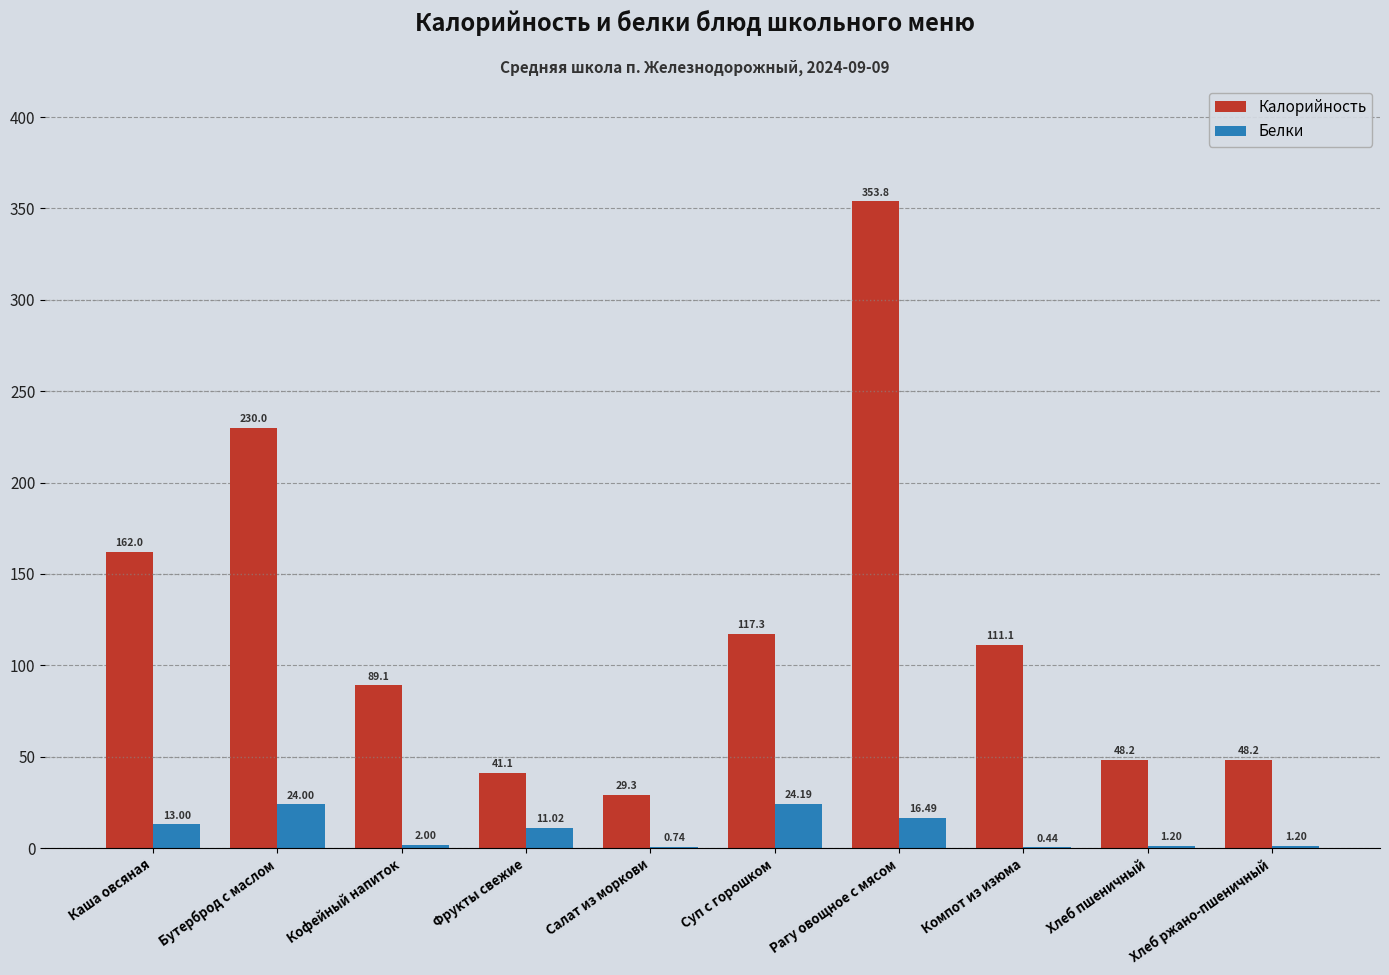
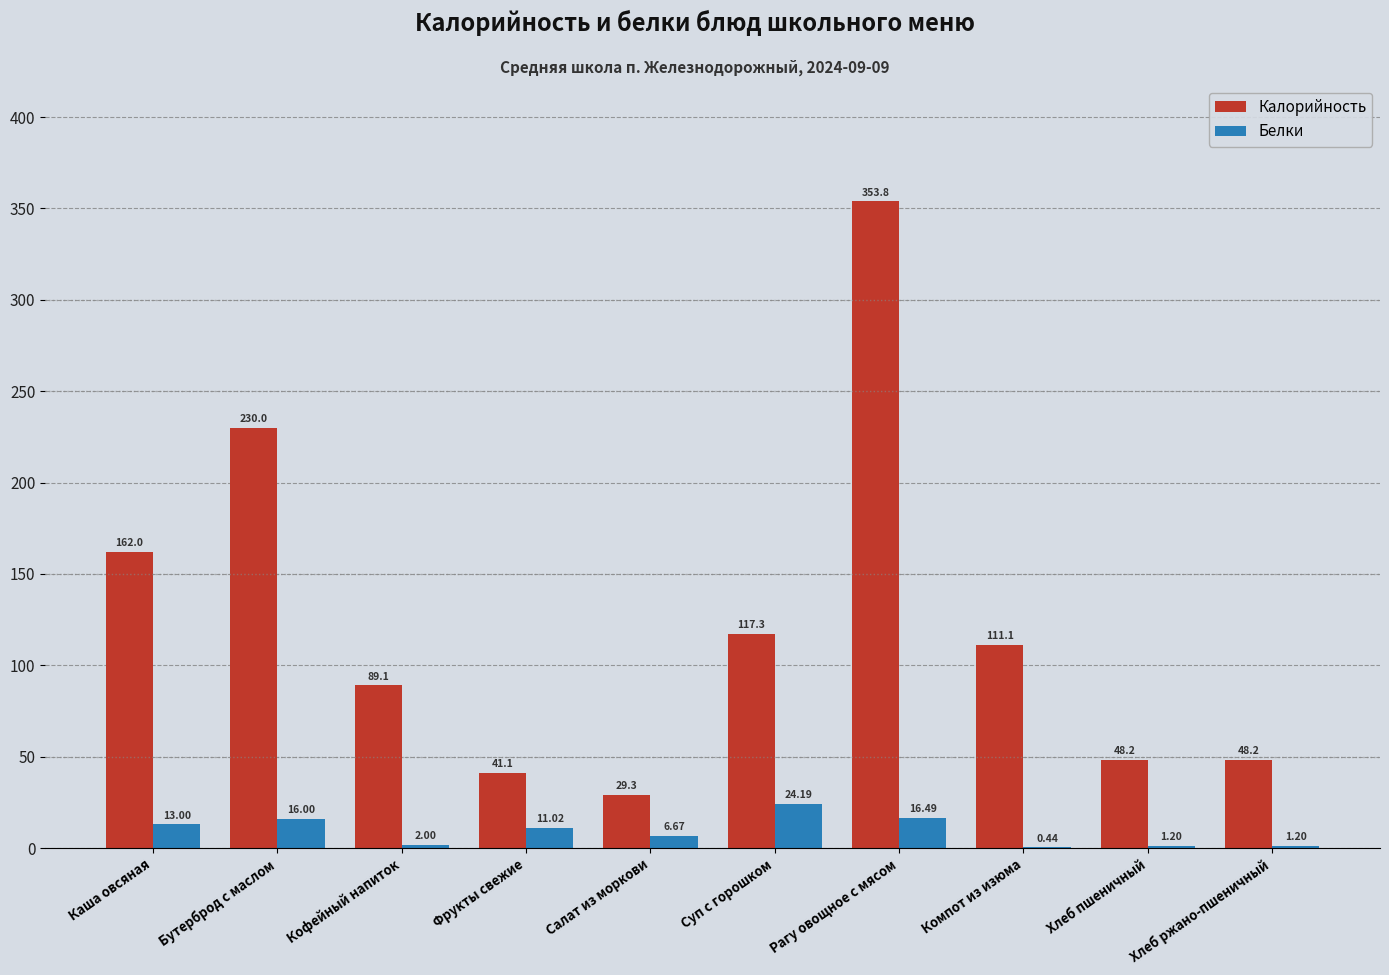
Белки, Бутерброд с маслом: 24.00 -> 16.00
Белки, Салат из моркови: 0.74 -> 6.67
